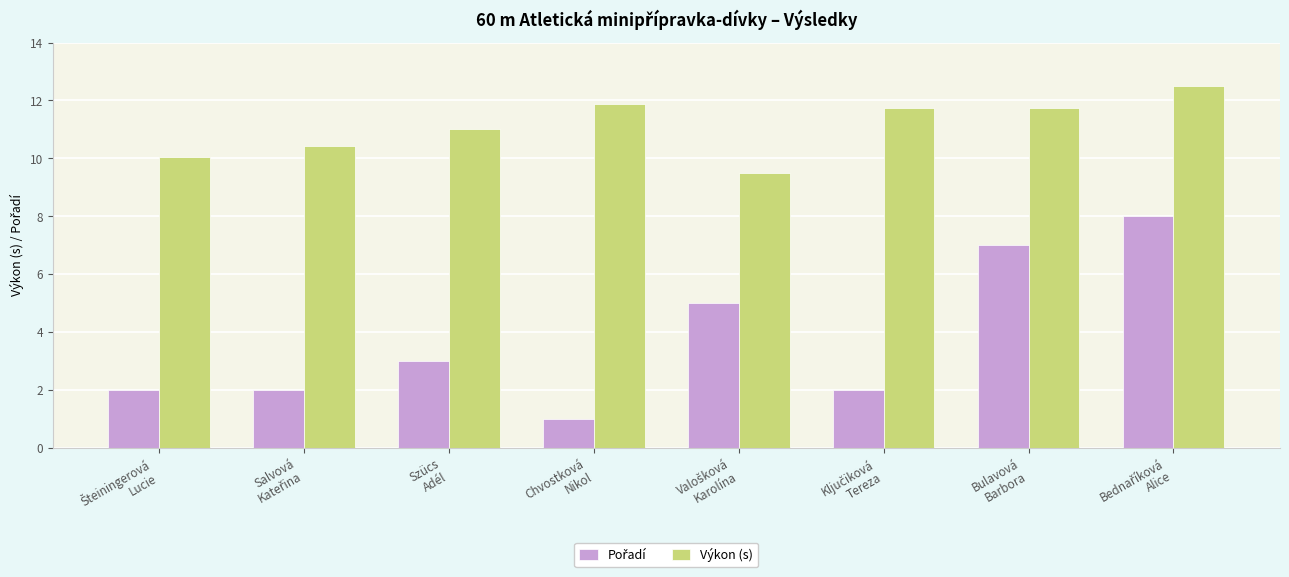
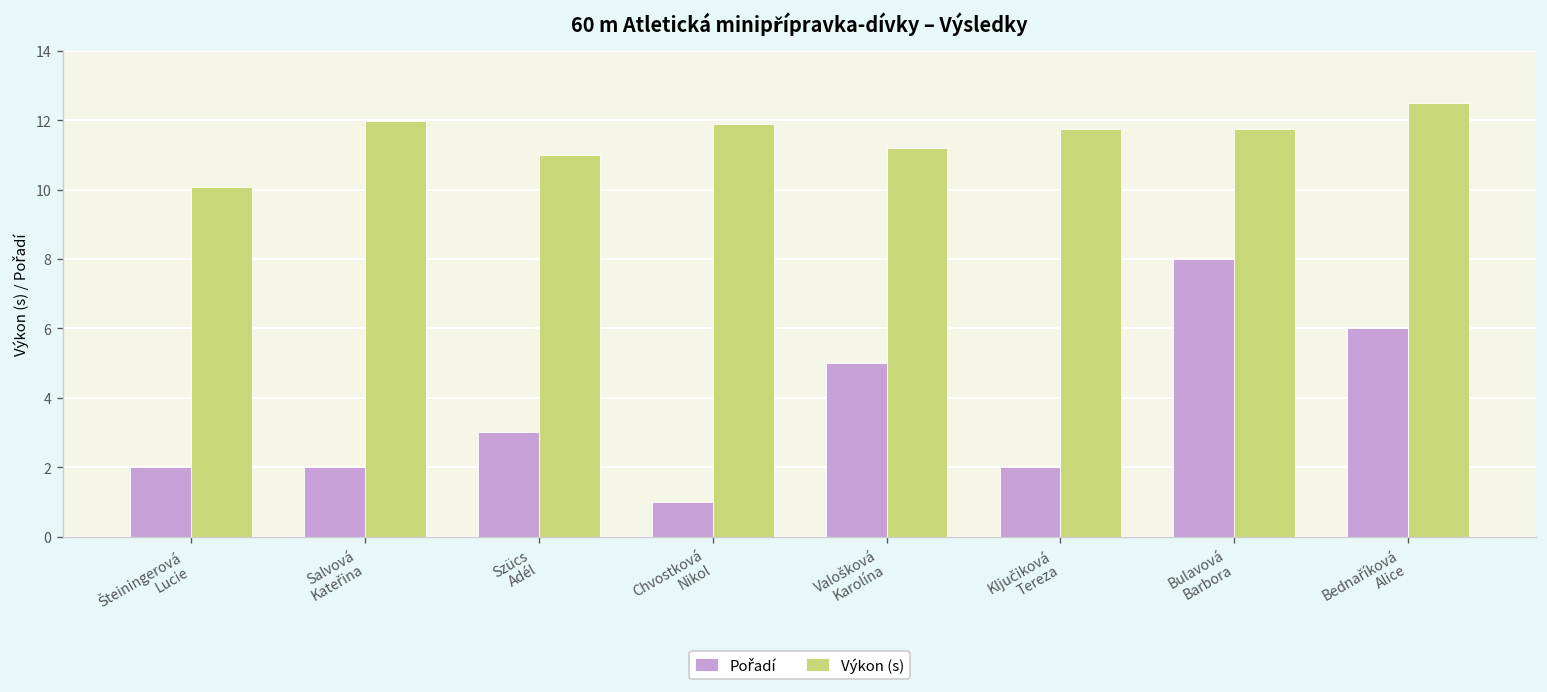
Výkon (s), Salvová Kateřina: 10.4 -> 12.0
Výkon (s), Valošková Karolína: 9.5 -> 11.2
Pořadí, Bulavová Barbora: 7 -> 8
Pořadí, Bednaříková Alice: 8 -> 6
